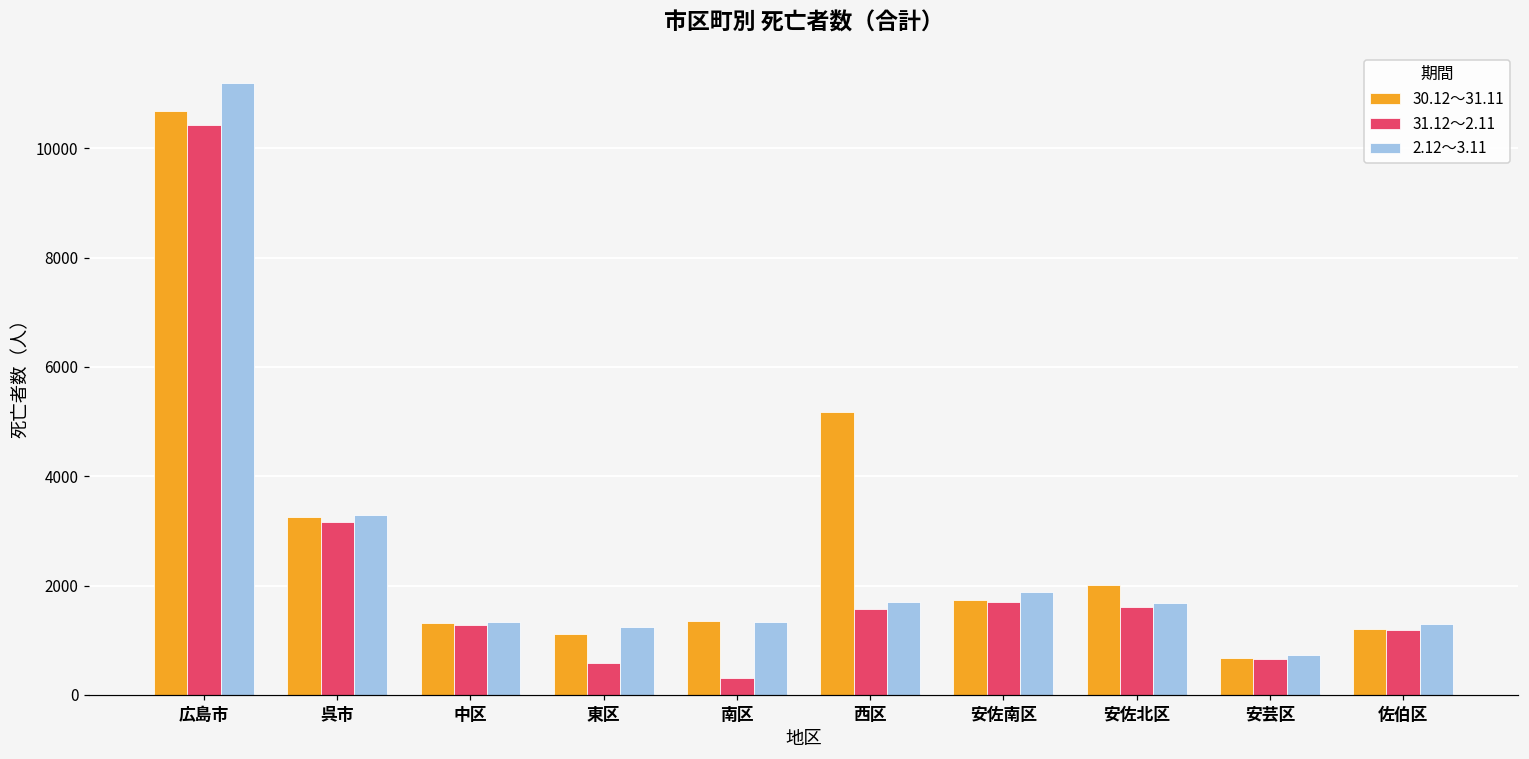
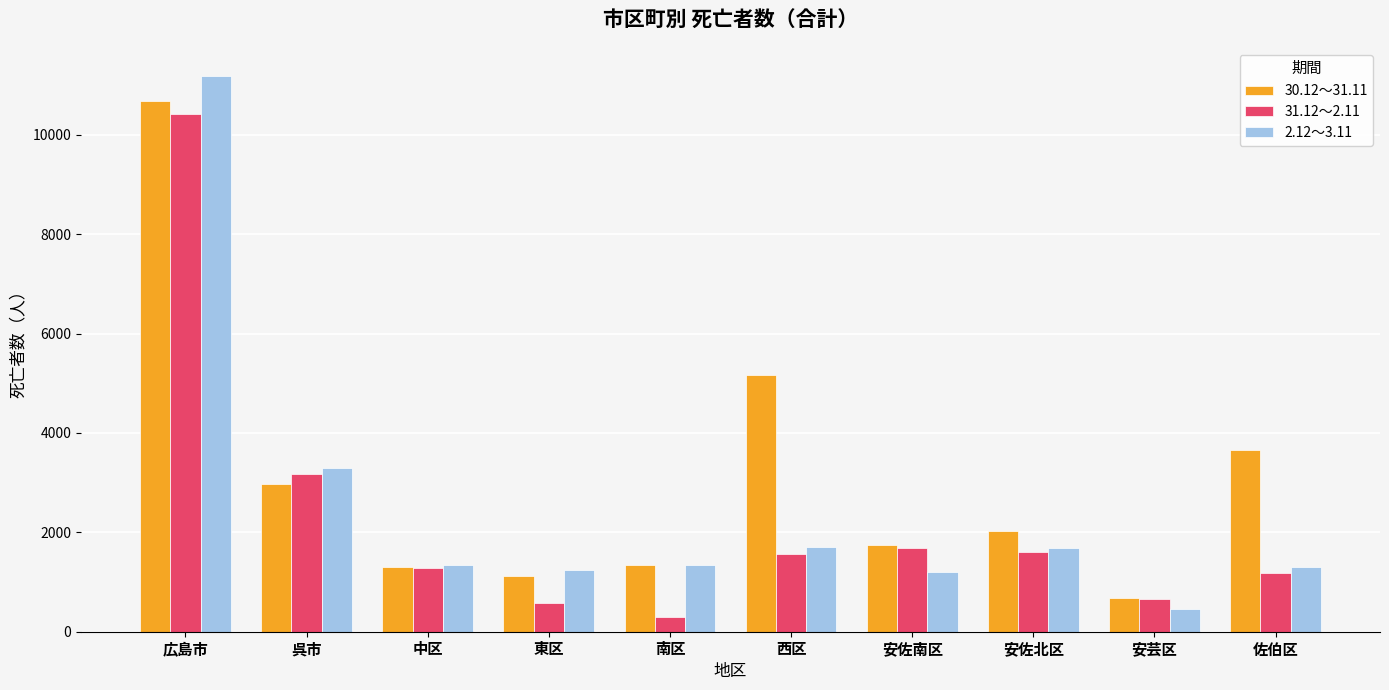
30.12～31.11, 呉市: 3300 -> 3000
2.12～3.11, 安佐南区: 1900 -> 1200
2.12～3.11, 安芸区: 700 -> 400
30.12～31.11, 佐伯区: 1200 -> 3700
